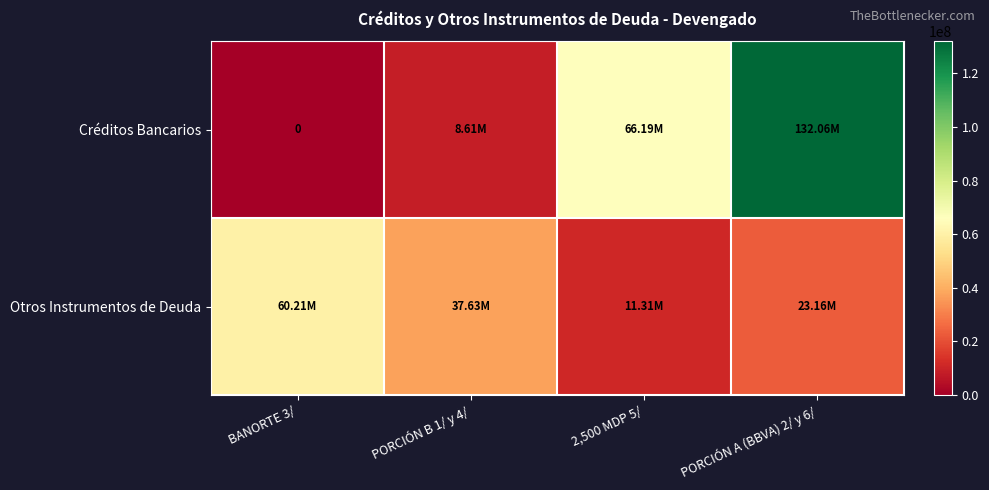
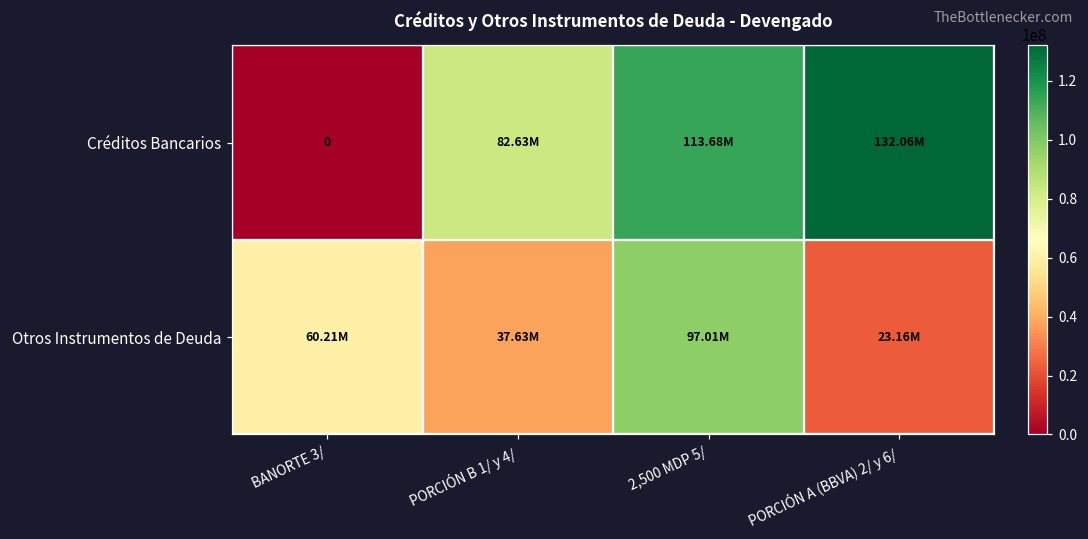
Créditos Bancarios, PORCIÓN B 1/ y 4/: 8.61M -> 82.63M
Créditos Bancarios, 2,500 MDP 5/: 66.19M -> 113.68M
Otros Instrumentos de Deuda, 2,500 MDP 5/: 11.31M -> 97.01M
